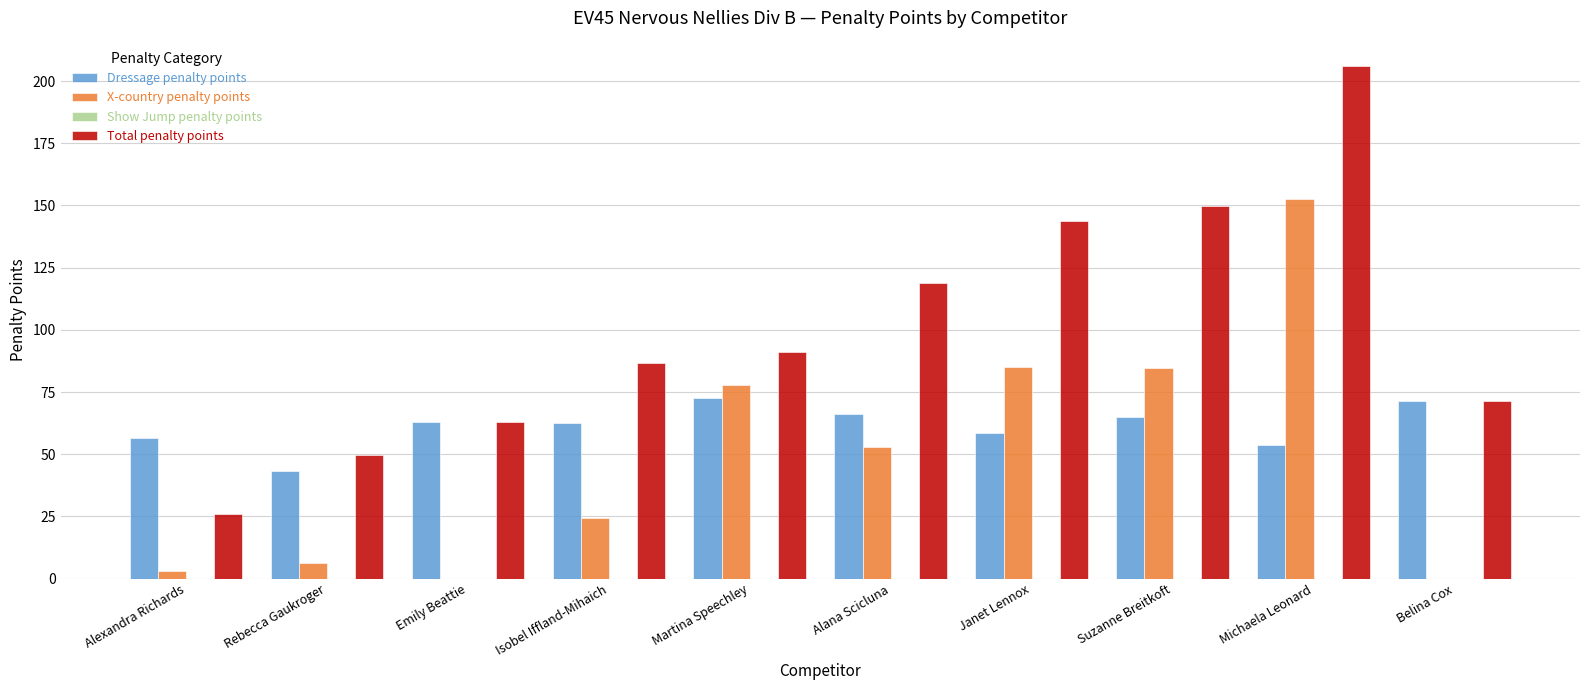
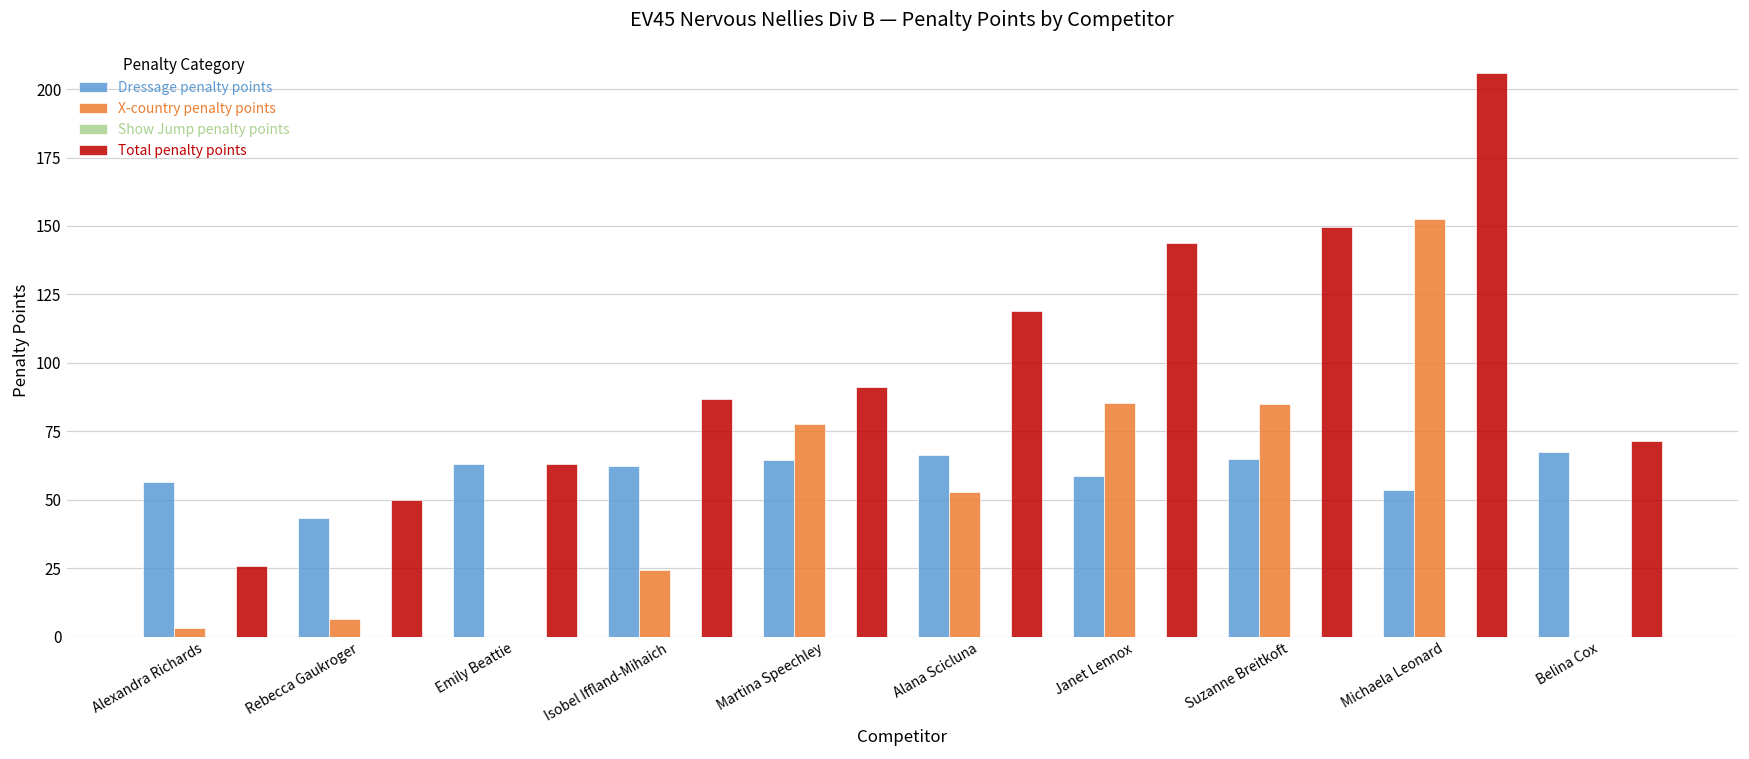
Dressage penalty points, Martina Speechley: 72 -> 64
Dressage penalty points, Belina Cox: 72 -> 67
